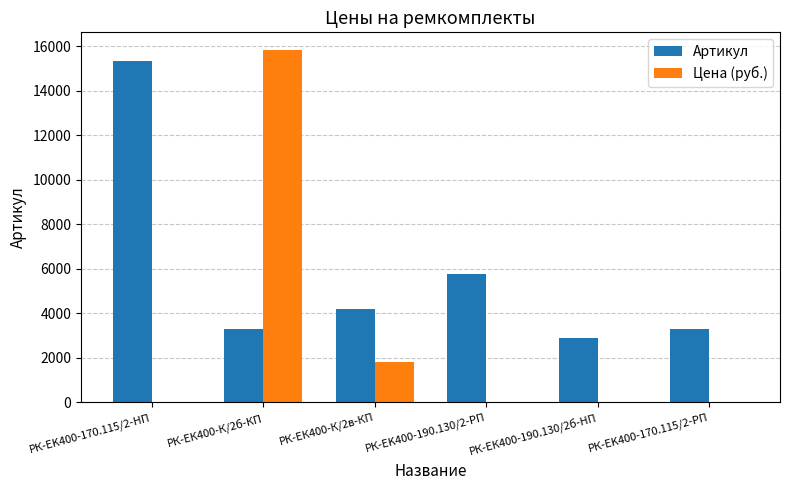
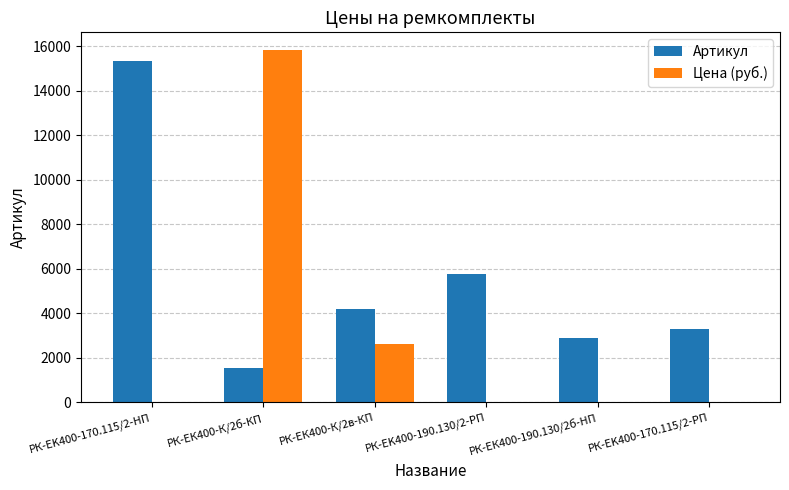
Артикул, РК-ЕК400-К/2б-КП: 3300 -> 1500
Цена (руб.), РК-ЕК400-К/2в-КП: 1800 -> 2600
